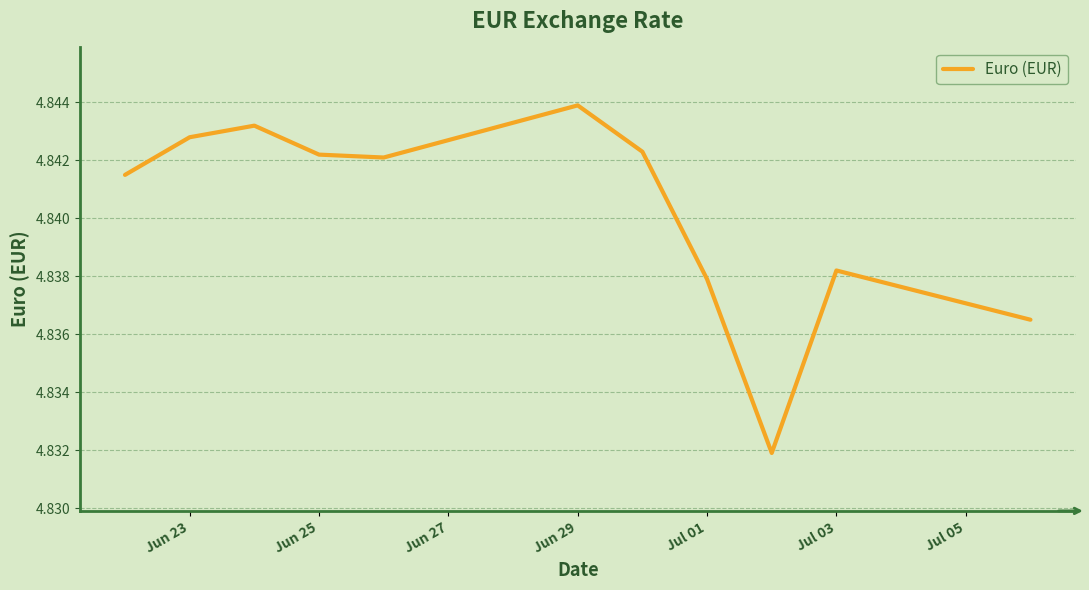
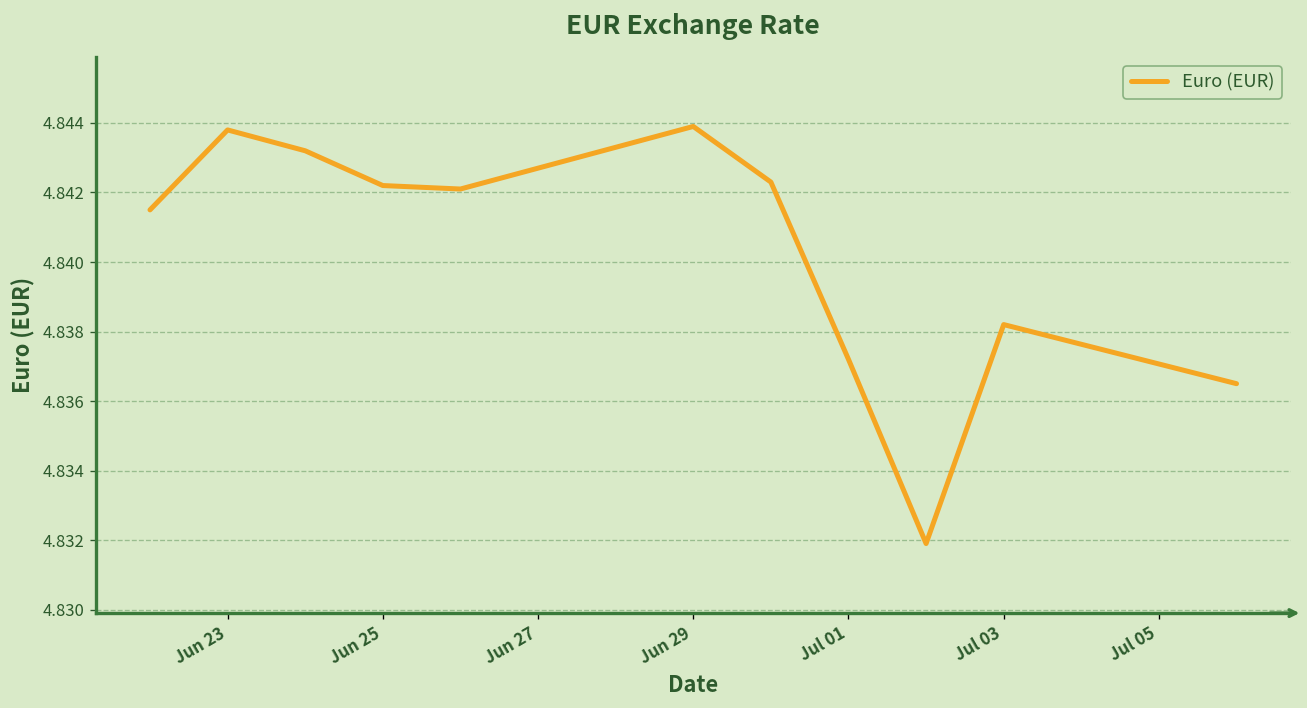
Jun 23: 4.8428 -> 4.8438
Jul 01: 4.8379 -> 4.8372
